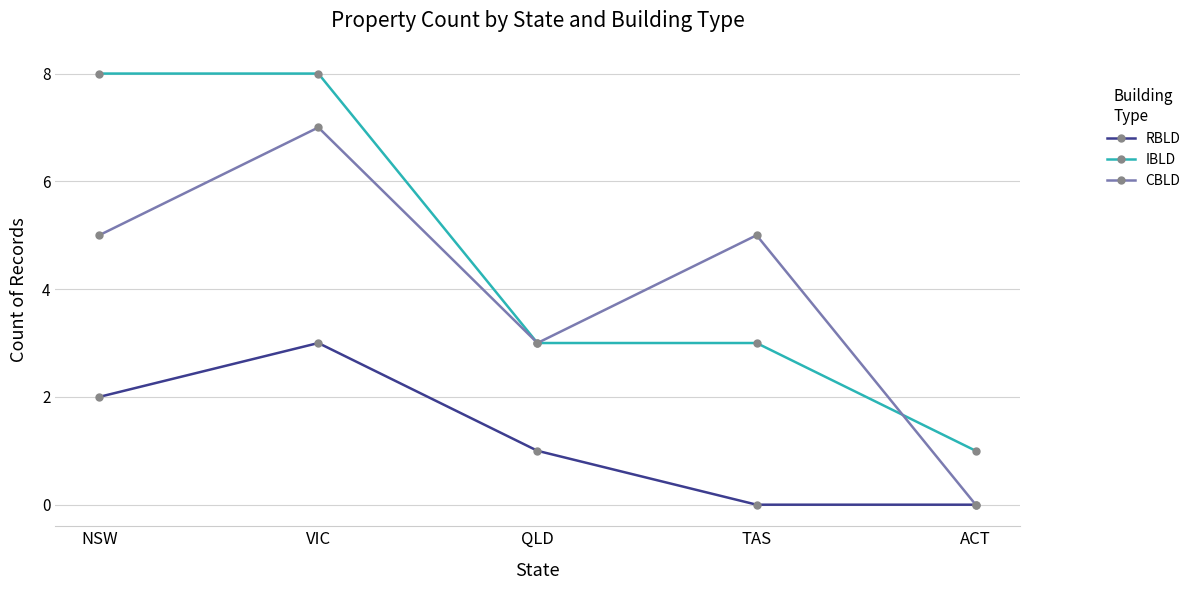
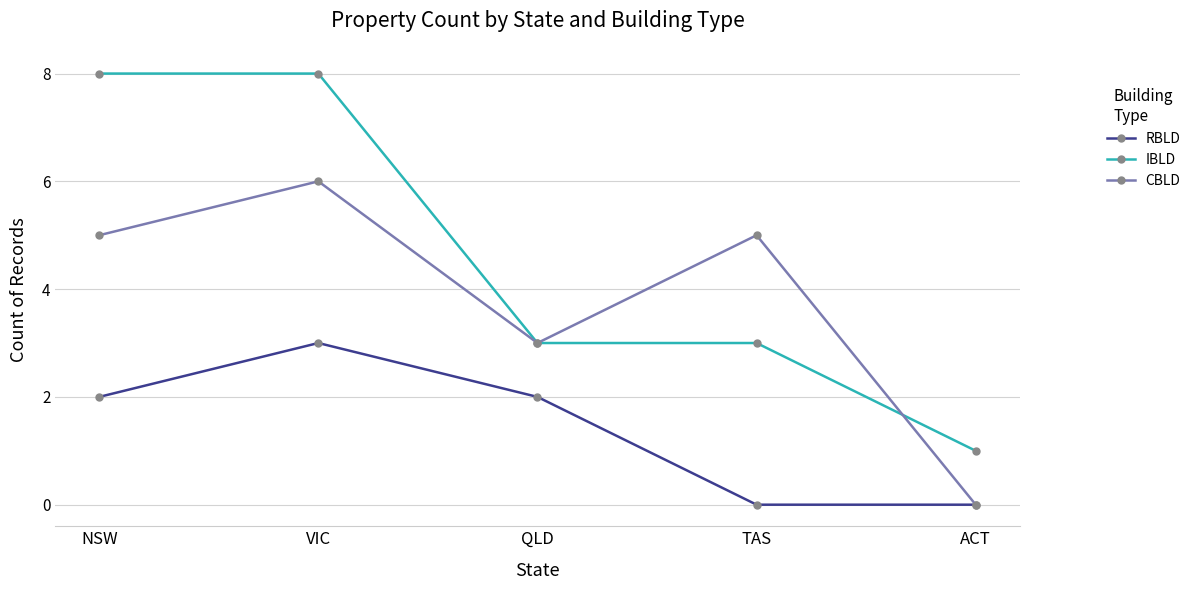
CBLD, VIC: 7 -> 6
RBLD, QLD: 1 -> 2
